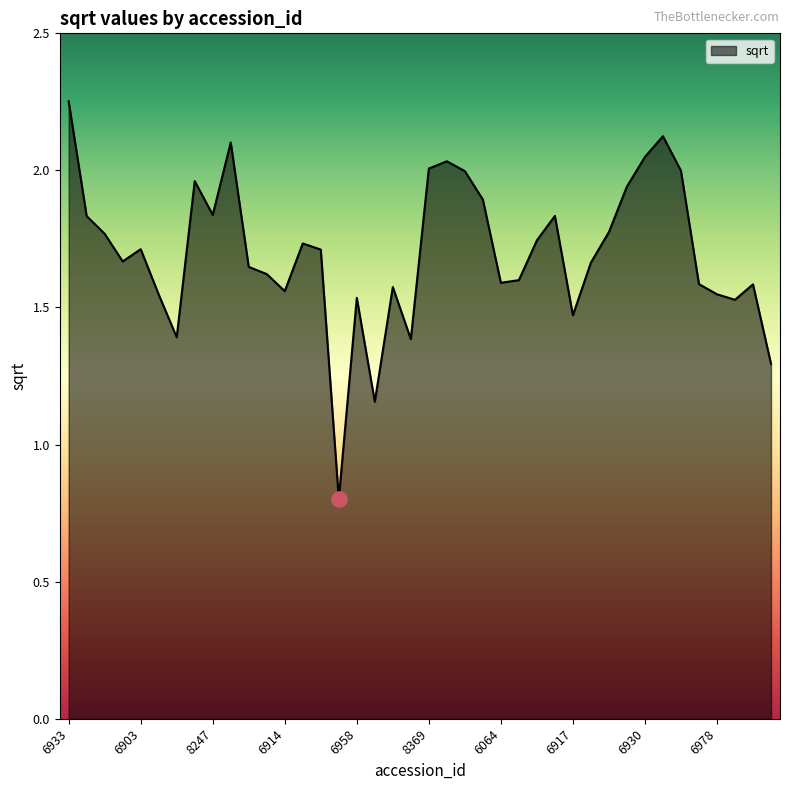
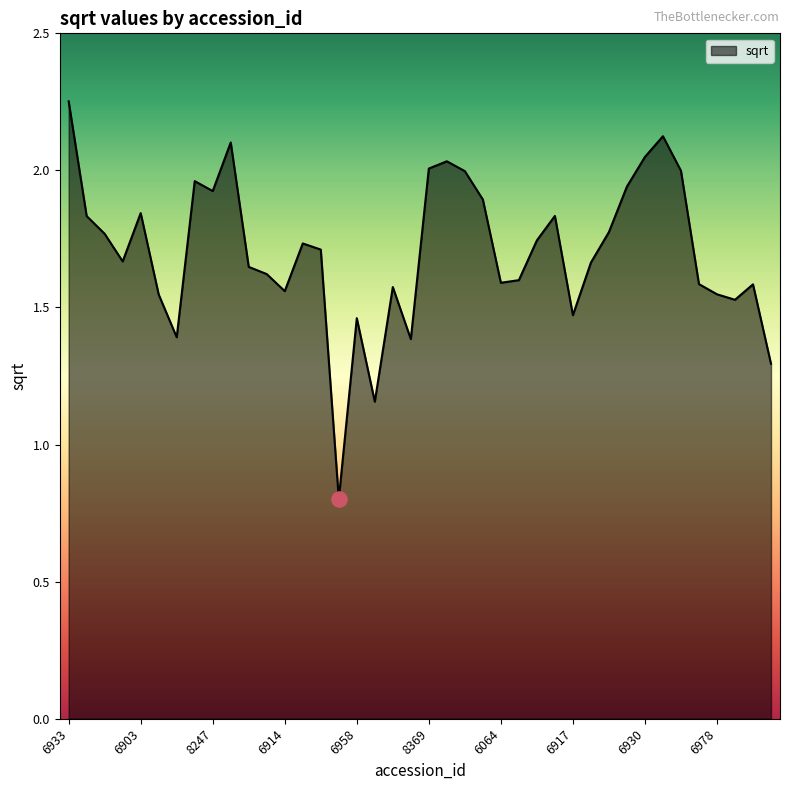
sqrt, 6903: 1.71 -> 1.84
sqrt, 8247: 1.84 -> 1.92
sqrt, 6958: 1.53 -> 1.46
